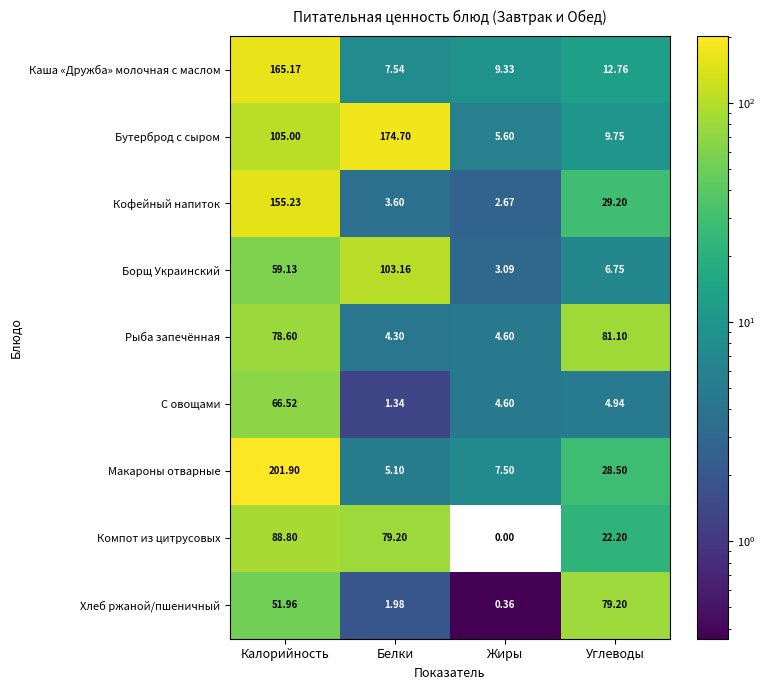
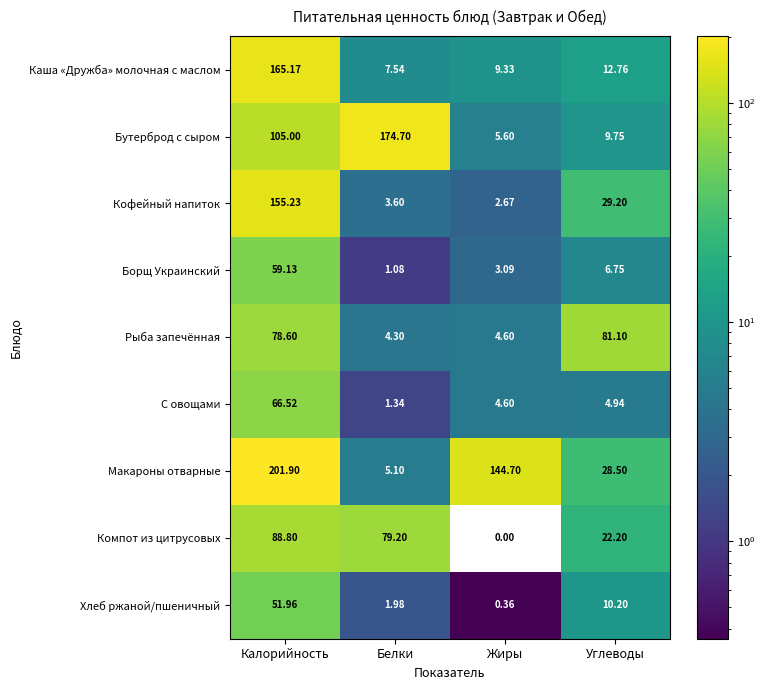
Борщ Украинский, Белки: 103.16 -> 1.08
Макароны отварные, Жиры: 7.50 -> 144.70
Хлеб ржаной/пшеничный, Углеводы: 79.20 -> 10.20
